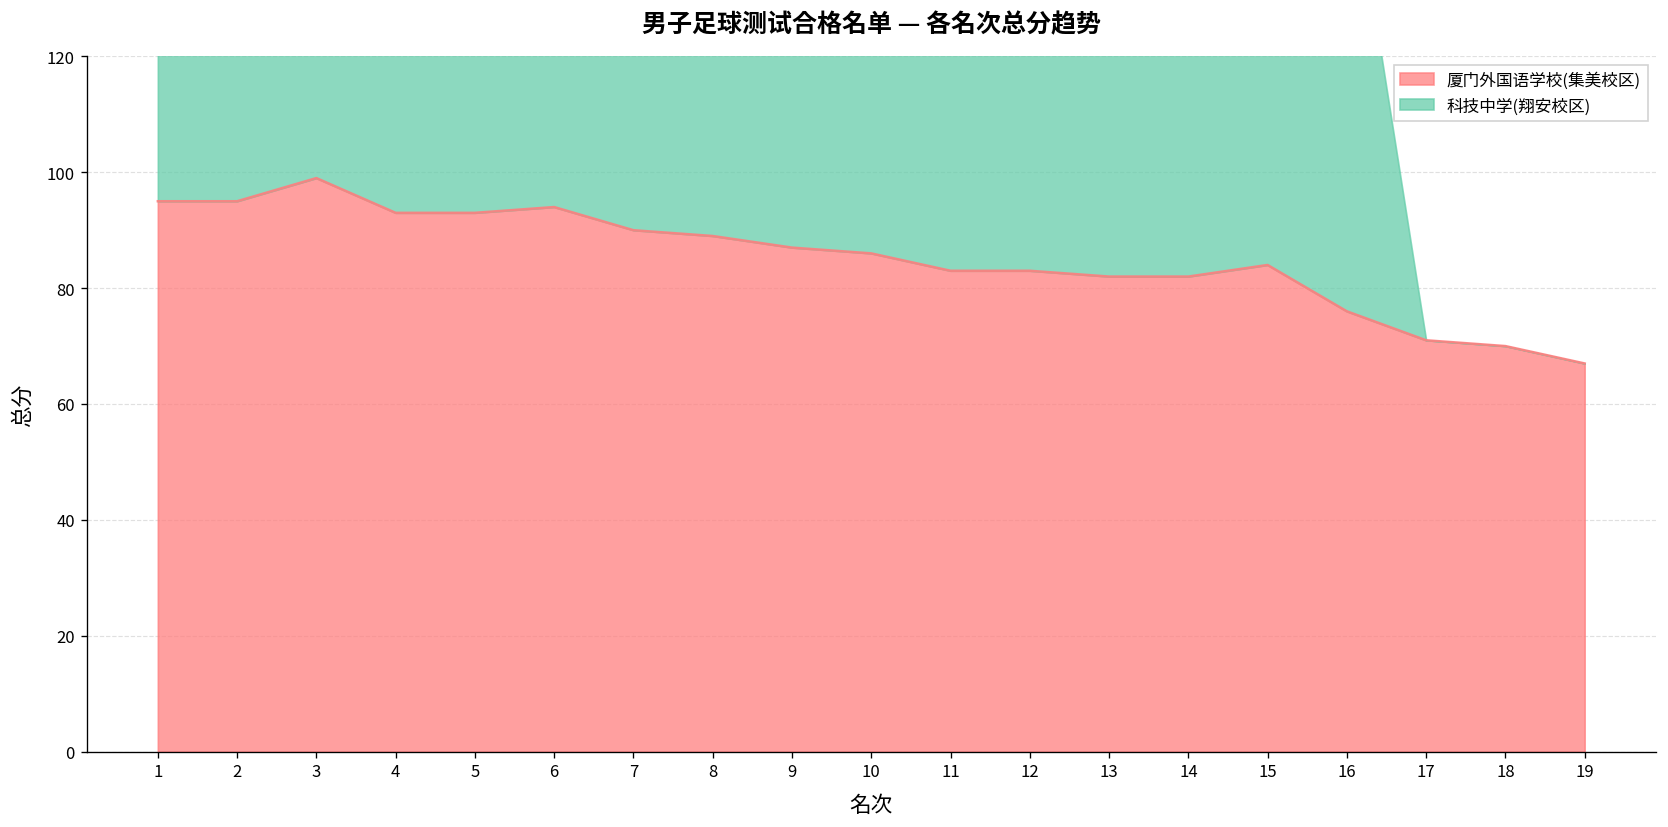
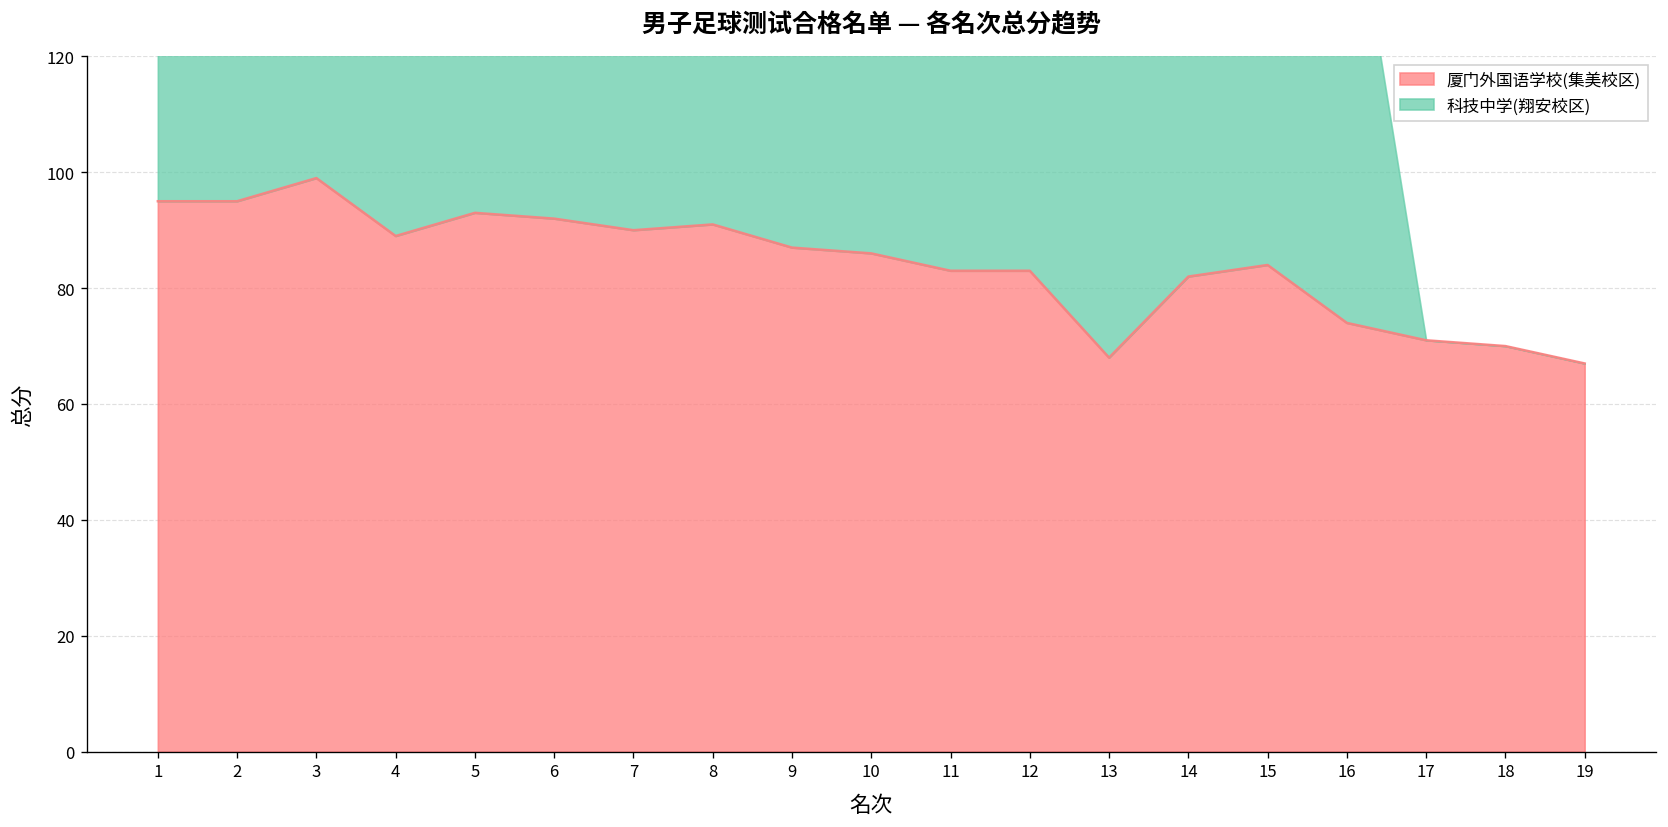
厦门外国语学校(集美校区), 4: 93 -> 89
厦门外国语学校(集美校区), 6: 94 -> 92
厦门外国语学校(集美校区), 8: 89 -> 91
厦门外国语学校(集美校区), 13: 82 -> 68
厦门外国语学校(集美校区), 16: 76 -> 74
